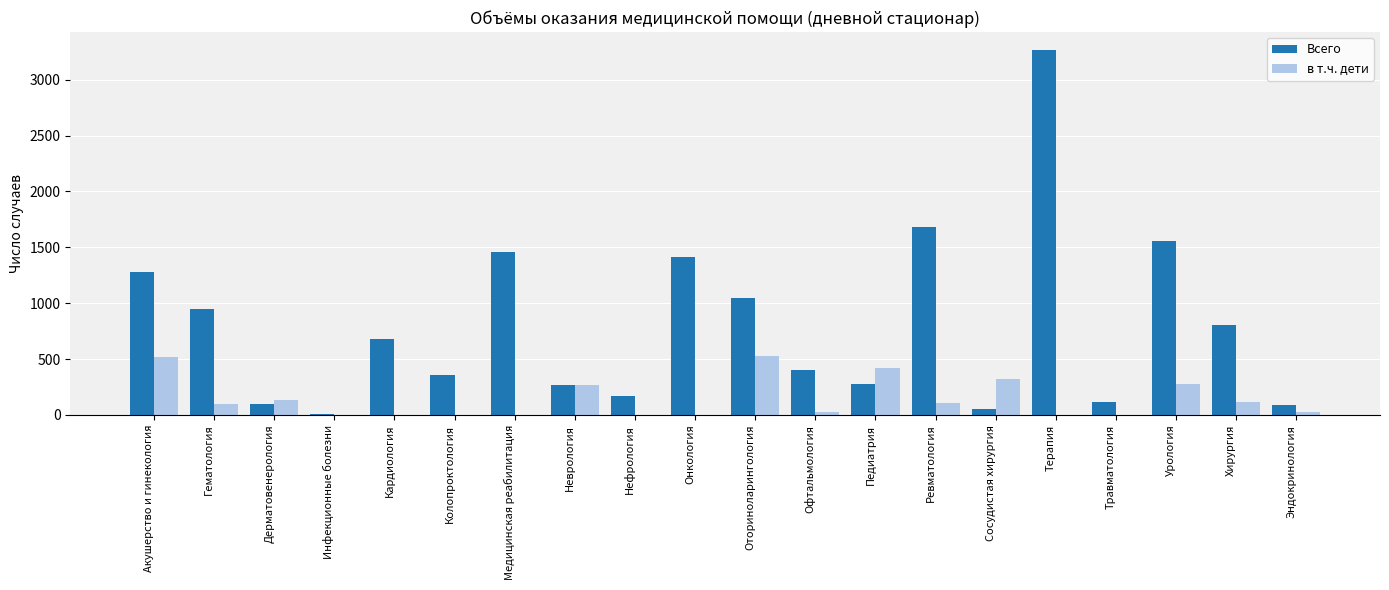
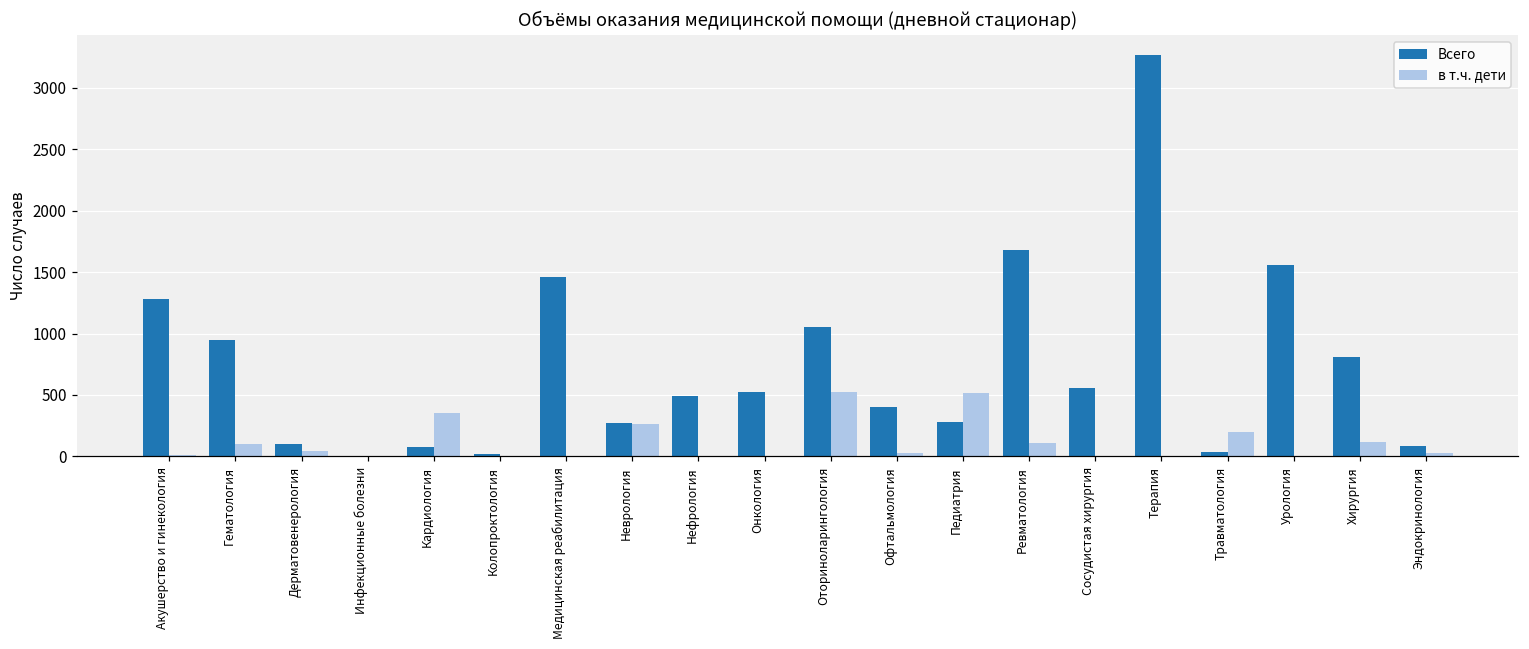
в т.ч. дети, Акушерство и гинекология: 520 -> 10
в т.ч. дети, Дерматовенерология: 130 -> 40
Всего, Кардиология: 680 -> 70
в т.ч. дети, Кардиология: 0 -> 360
Всего, Колопроктология: 360 -> 20
Всего, Нефрология: 170 -> 490
Всего, Онкология: 1410 -> 520
в т.ч. дети, Педиатрия: 420 -> 520
Всего, Сосудистая хирургия: 50 -> 560
в т.ч. дети, Сосудистая хирургия: 320 -> 0
Всего, Травматология: 110 -> 40
в т.ч. дети, Травматология: 0 -> 200
в т.ч. дети, Урология: 280 -> 0
